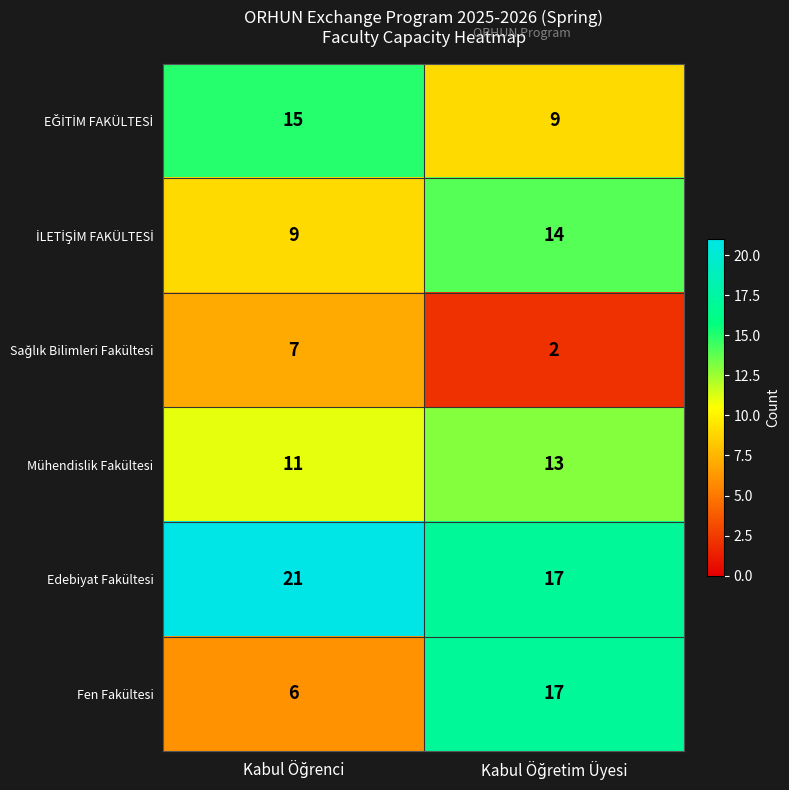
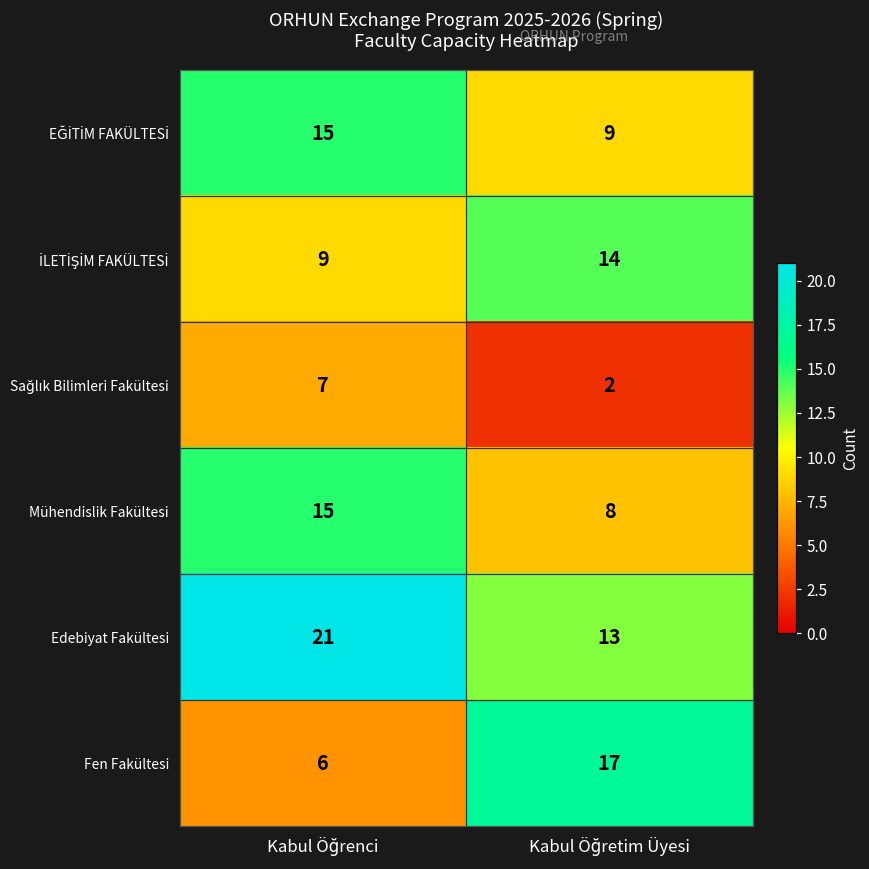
Mühendislik Fakültesi, Kabul Öğrenci: 11 -> 15
Mühendislik Fakültesi, Kabul Öğretim Üyesi: 13 -> 8
Edebiyat Fakültesi, Kabul Öğretim Üyesi: 17 -> 13
